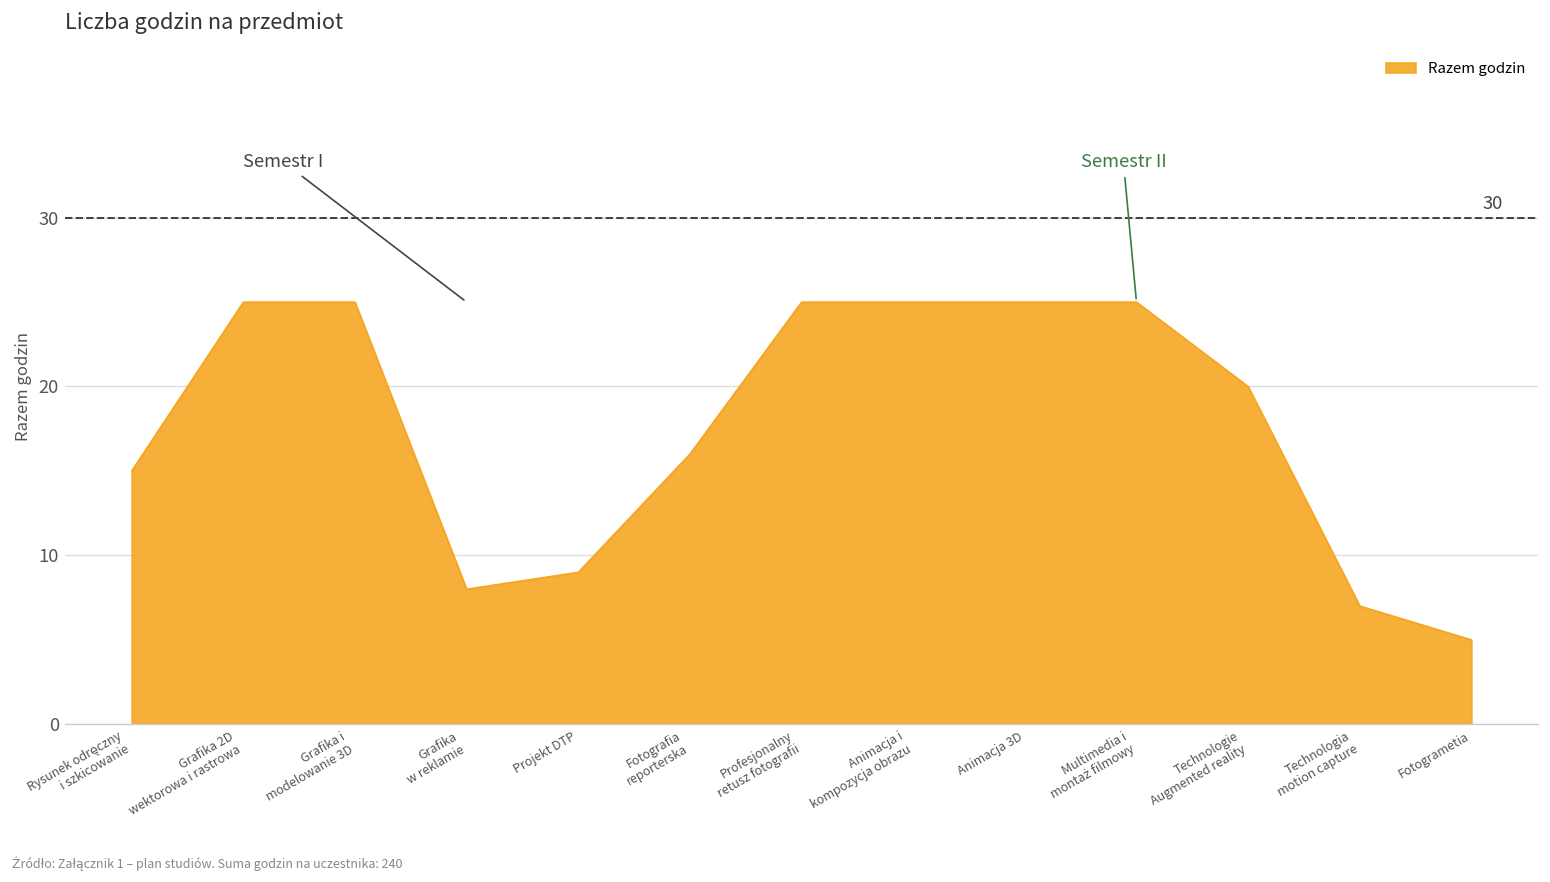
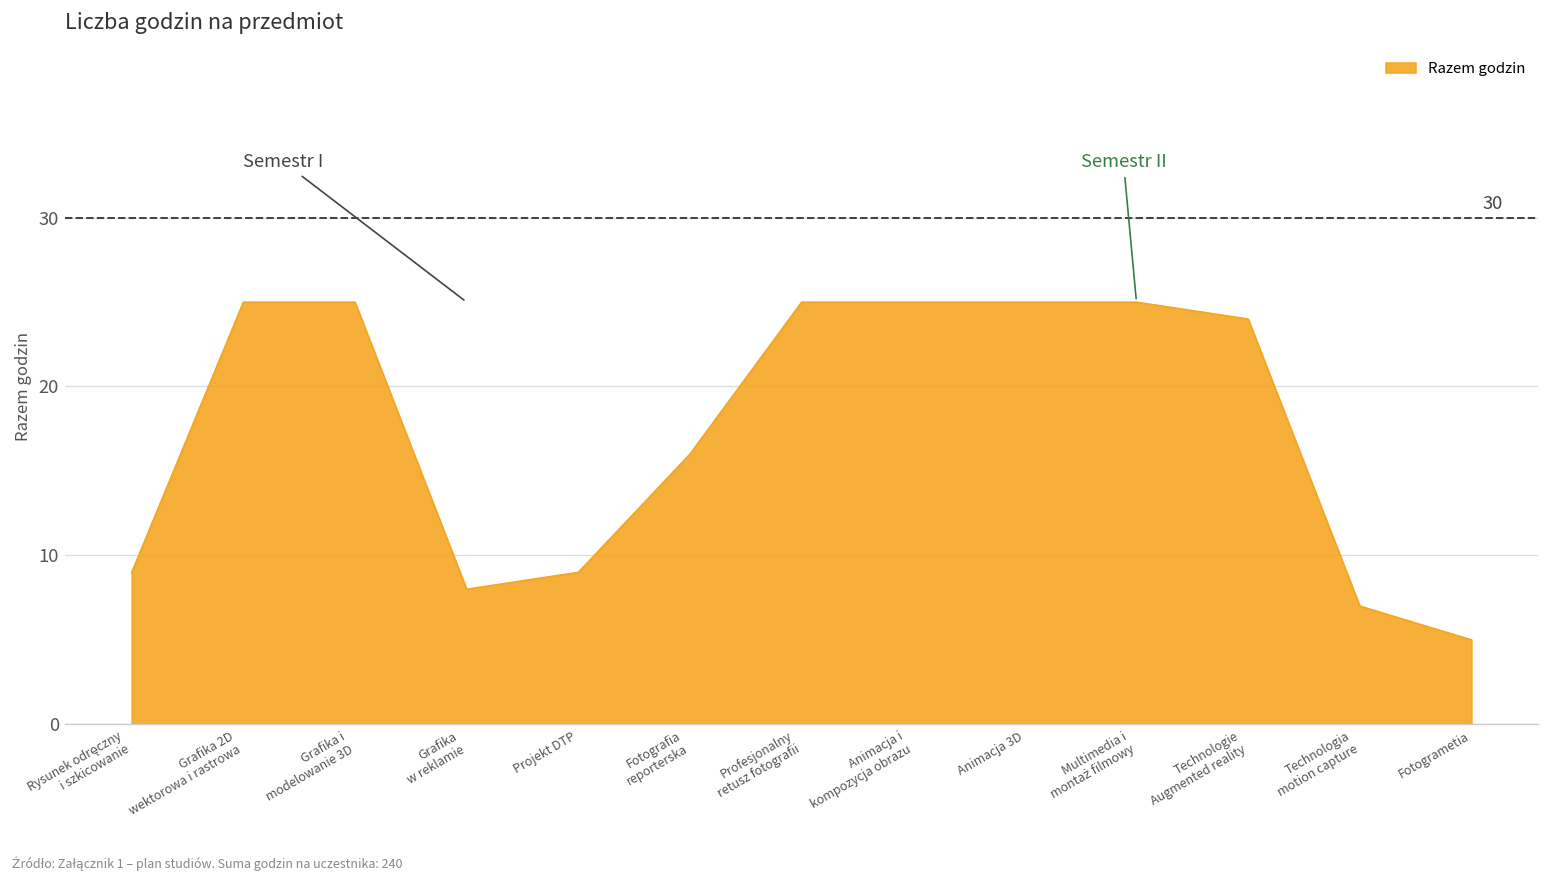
Rysunek odręczny i szkicowanie: 15 -> 9
Technologie Augmented reality: 20 -> 24
